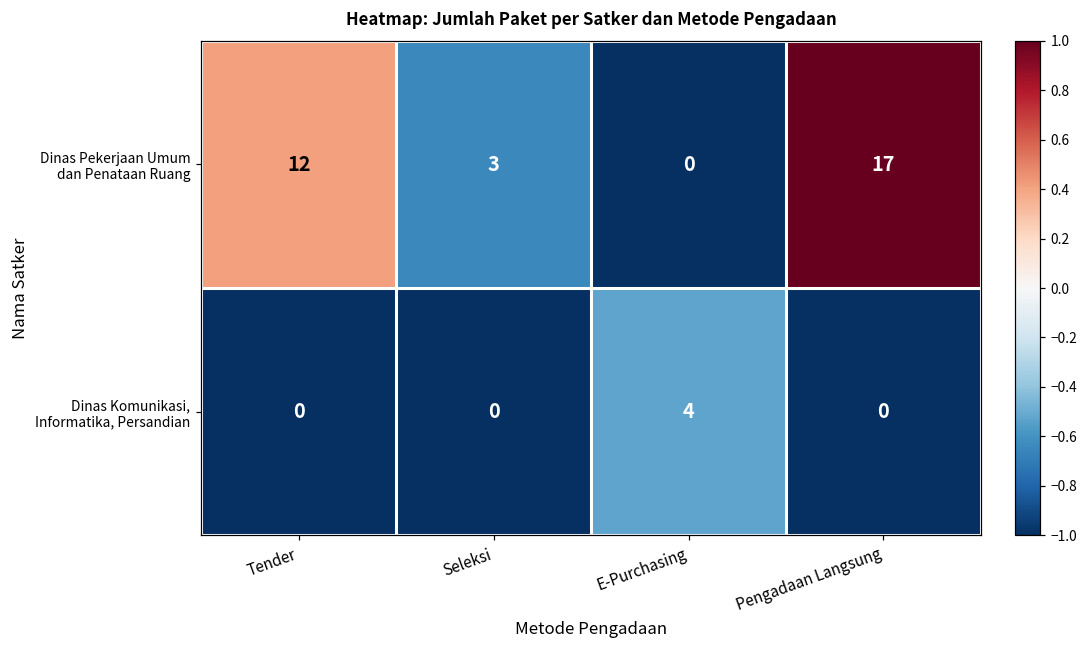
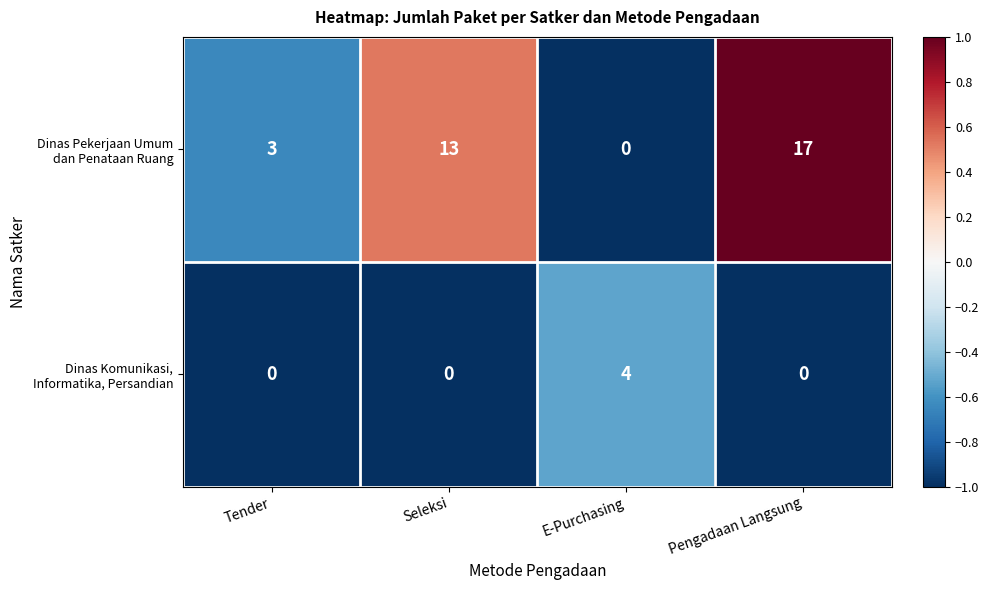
Dinas Pekerjaan Umum dan Penataan Ruang, Tender: 12 -> 3
Dinas Pekerjaan Umum dan Penataan Ruang, Seleksi: 3 -> 13
